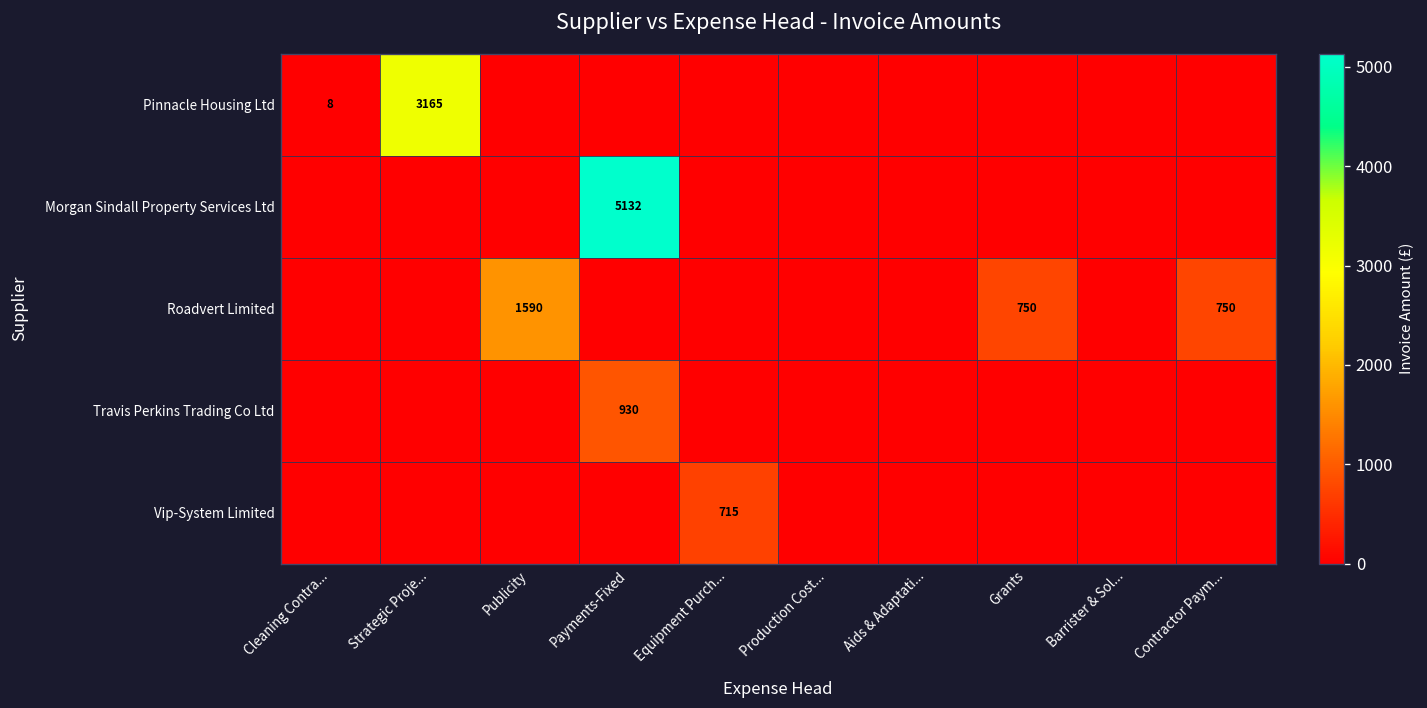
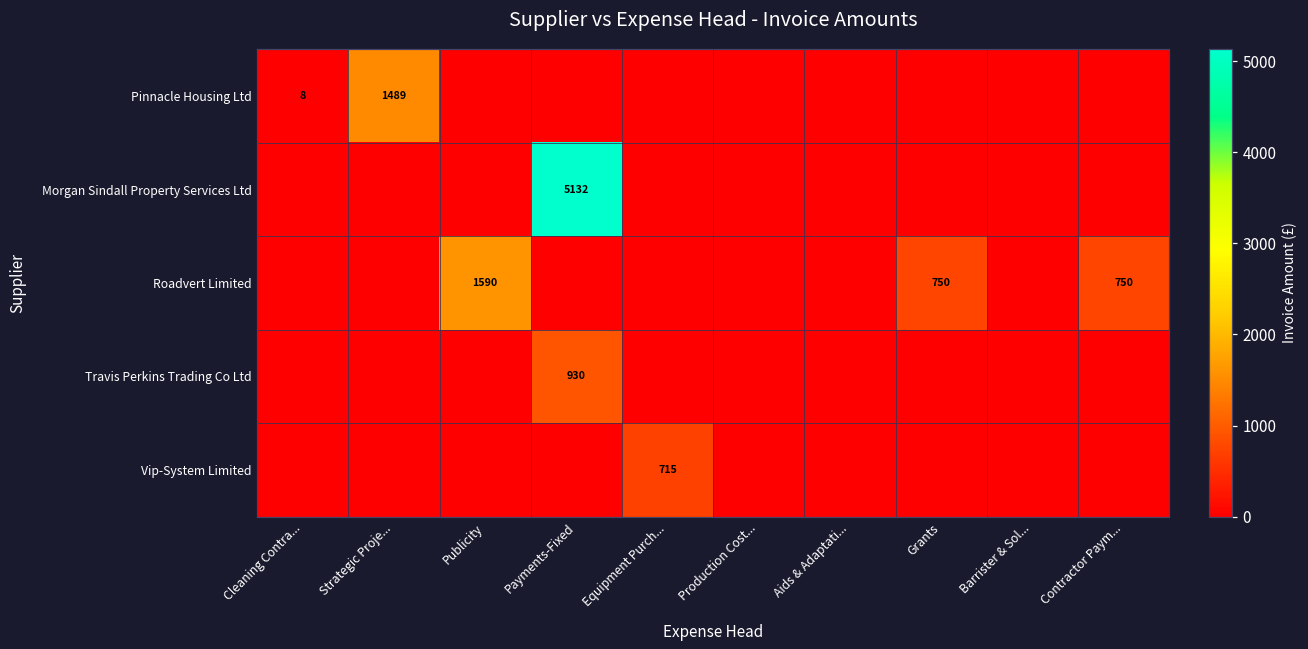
Pinnacle Housing Ltd, Strategic Proje...: 3165 -> 1489
